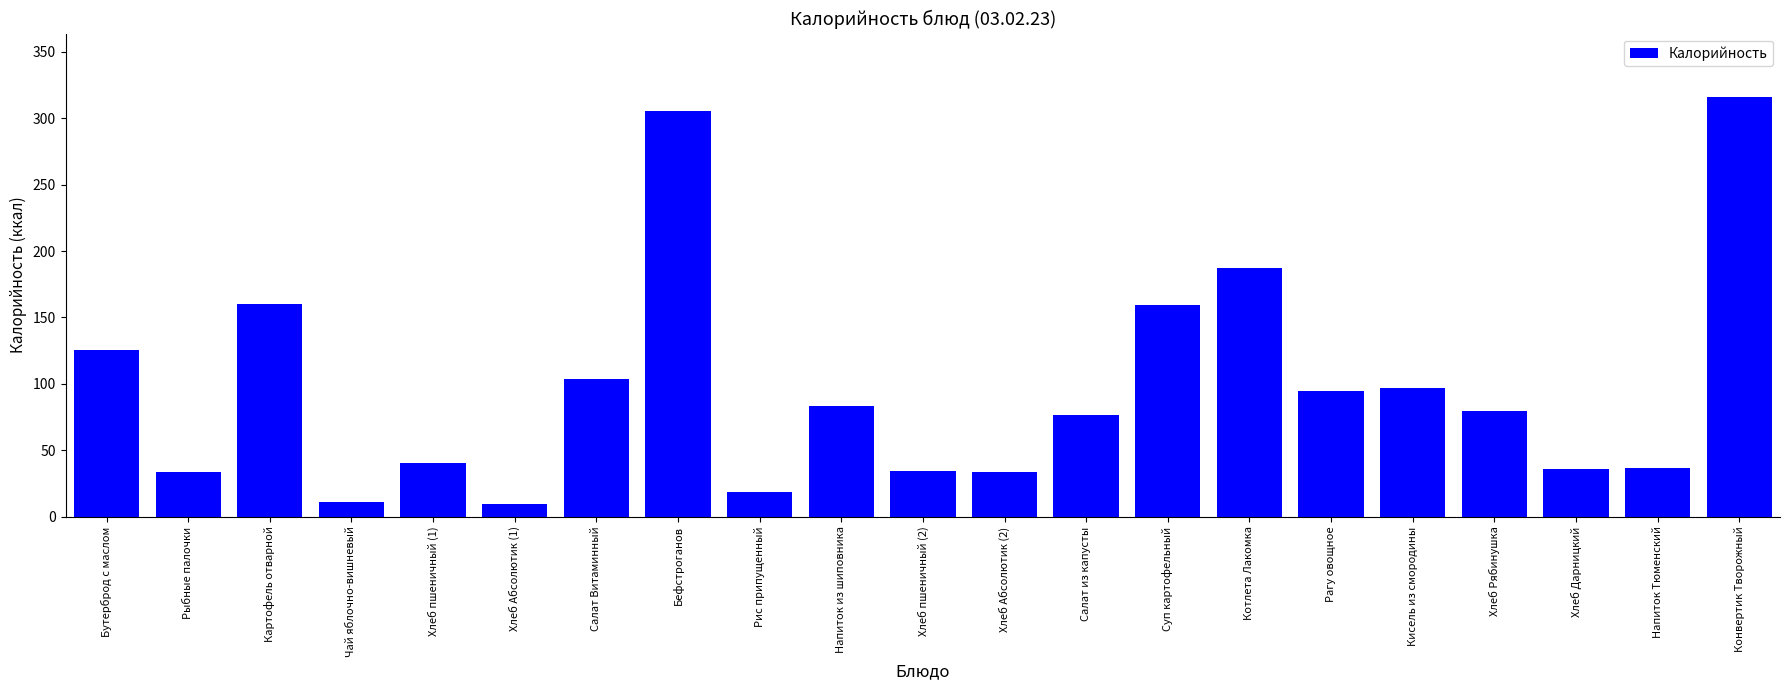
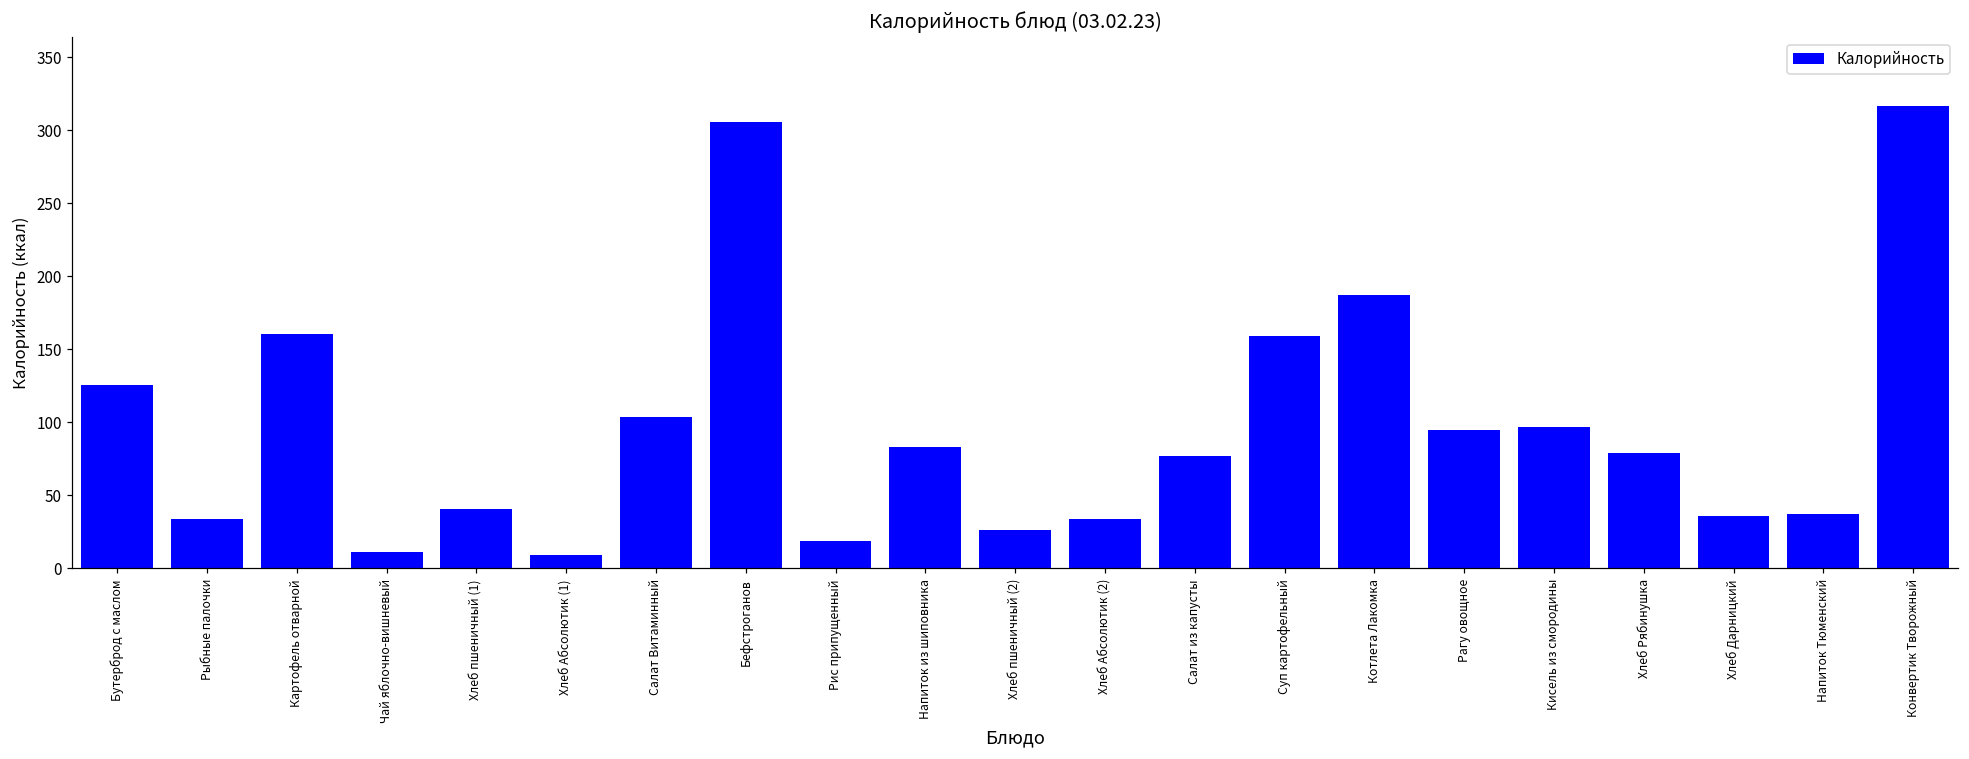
Хлеб пшеничный (2): 34 -> 27
